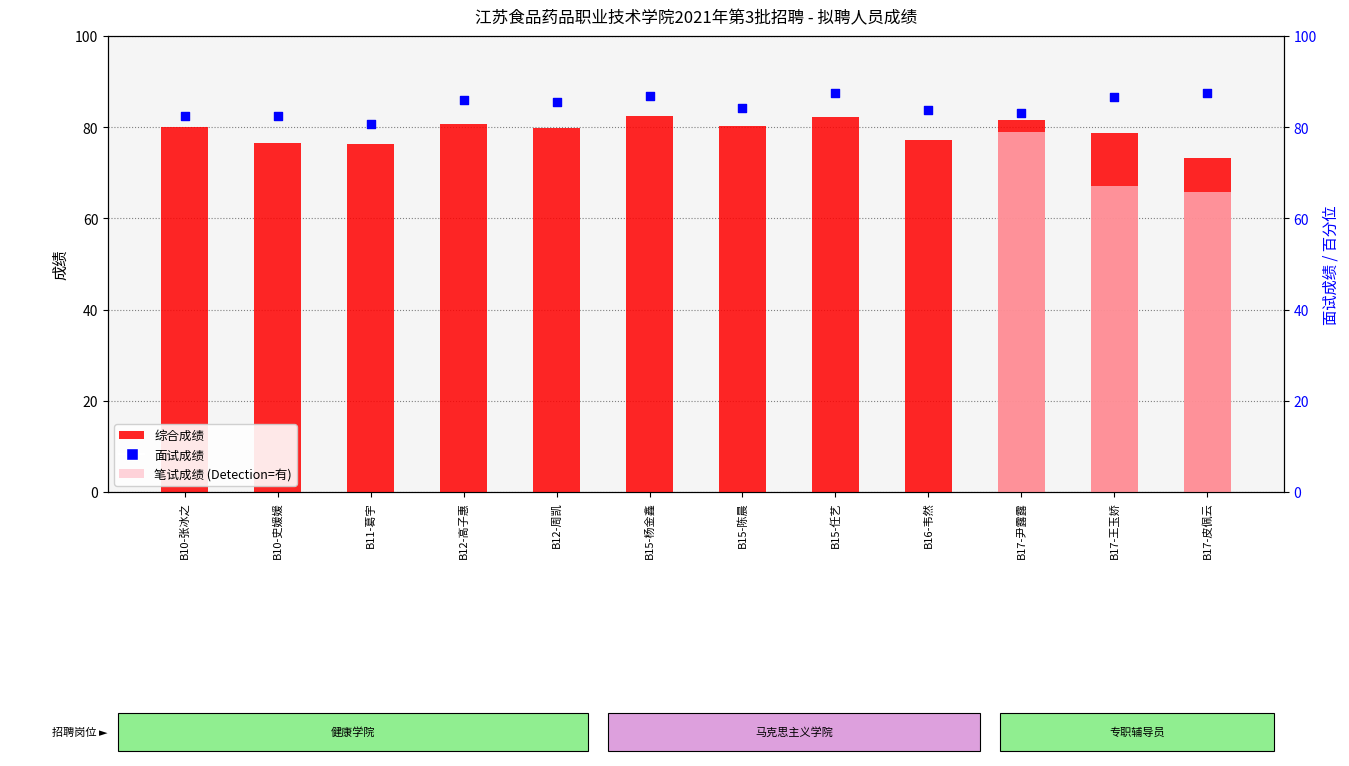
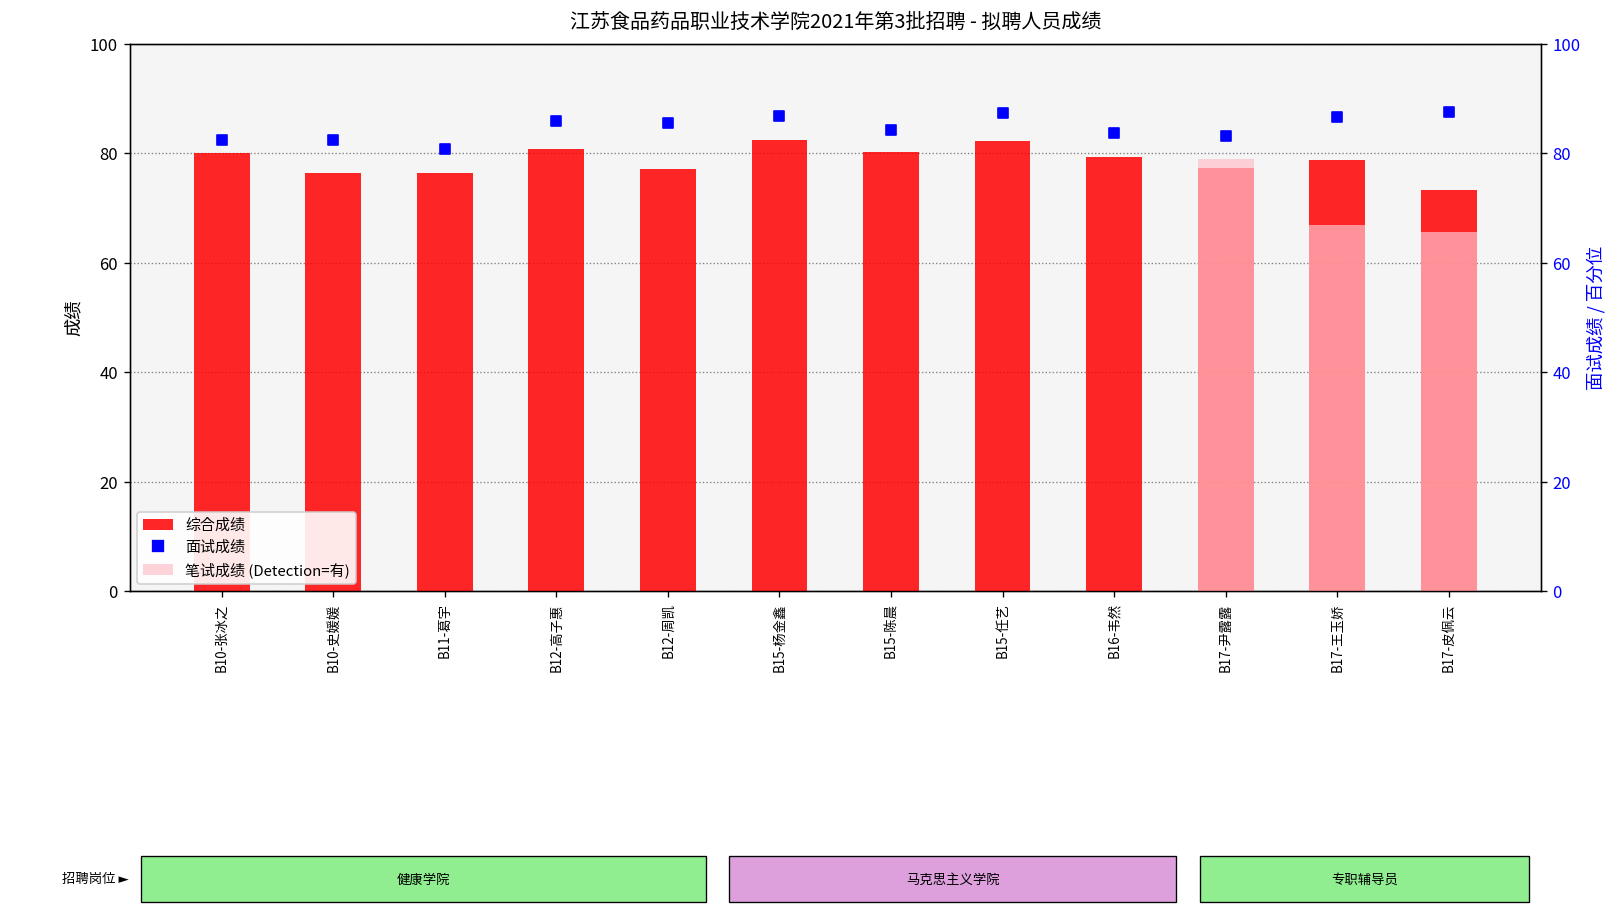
江苏食品药品职业技术学院2021年第3批招聘 - 拟聘人员成绩, 综合成绩, B12-周凯: 80 -> 77
江苏食品药品职业技术学院2021年第3批招聘 - 拟聘人员成绩, 综合成绩, B16-韦然: 77 -> 79
江苏食品药品职业技术学院2021年第3批招聘 - 拟聘人员成绩, 综合成绩, B17-尹露露: 82 -> 77
